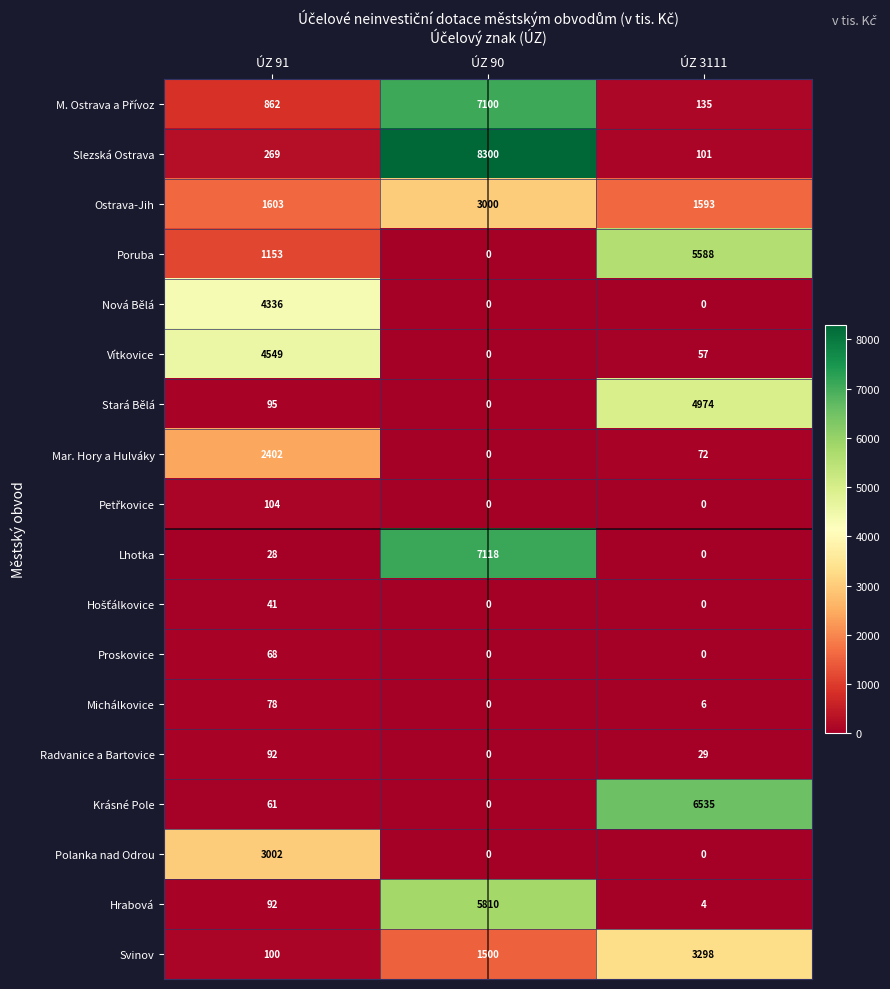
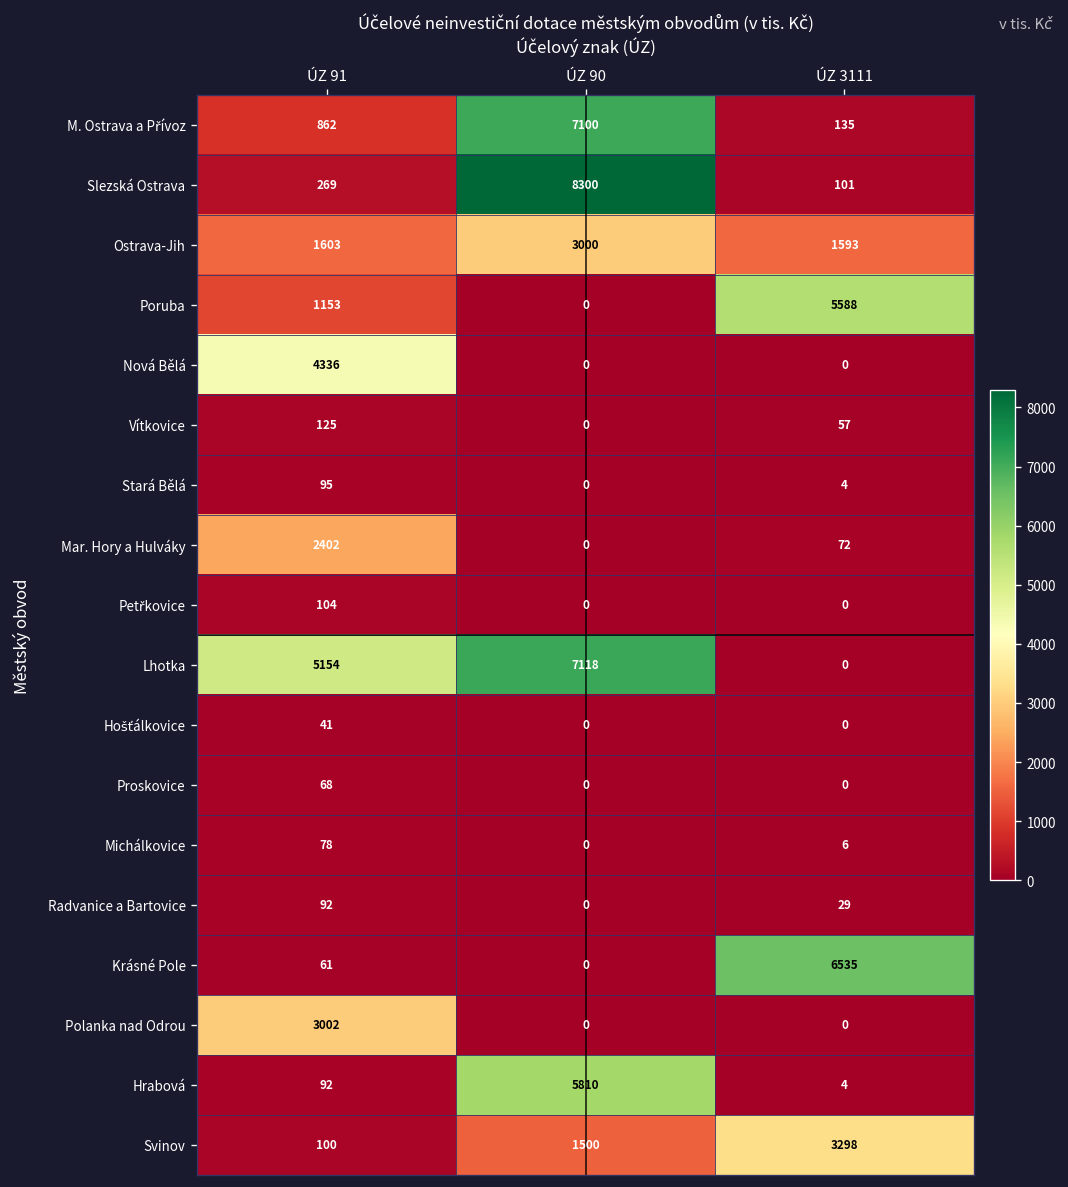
Vítkovice, ÚZ 91: 4549 -> 125
Stará Bělá, ÚZ 3111: 4974 -> 4
Lhotka, ÚZ 91: 28 -> 5154
